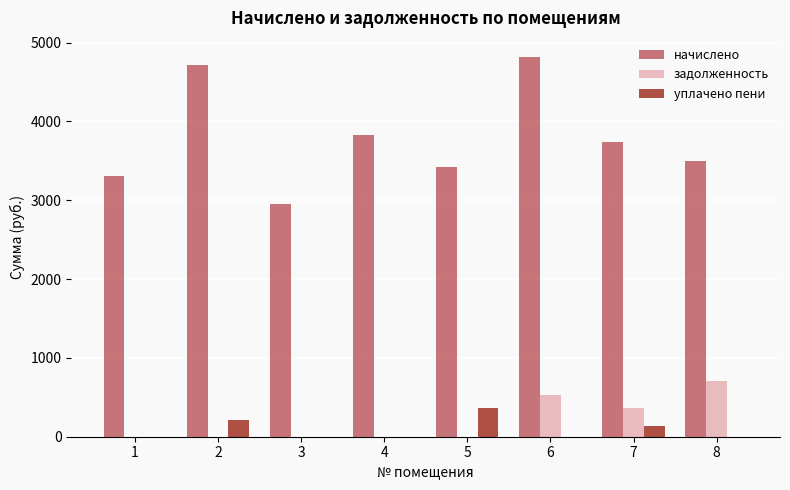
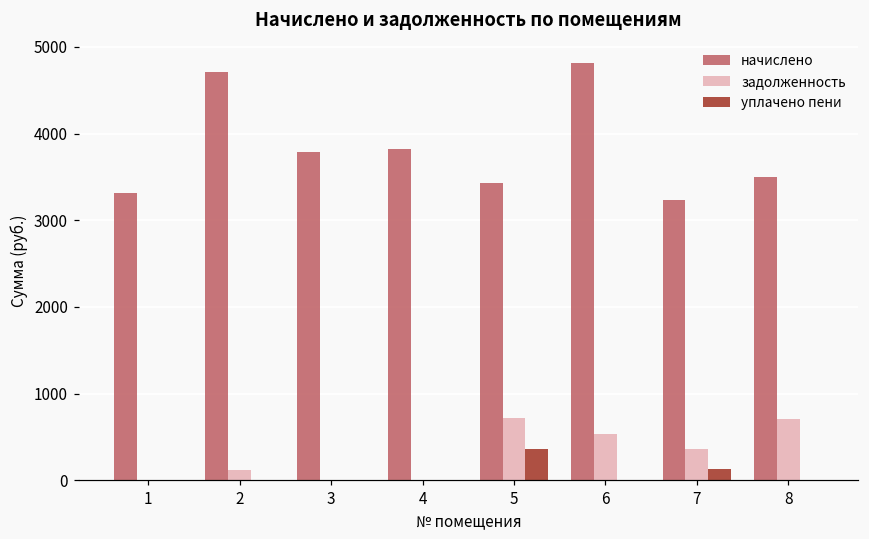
задолженность, 2: 0 -> 100
уплачено пени, 2: 200 -> 0
начислено, 3: 3000 -> 3800
задолженность, 5: 0 -> 700
начислено, 7: 3700 -> 3200
